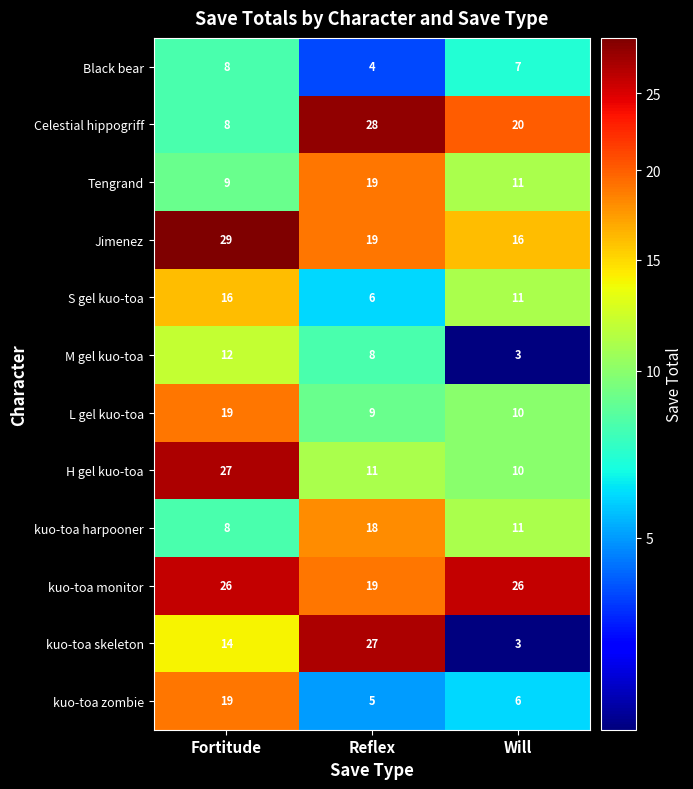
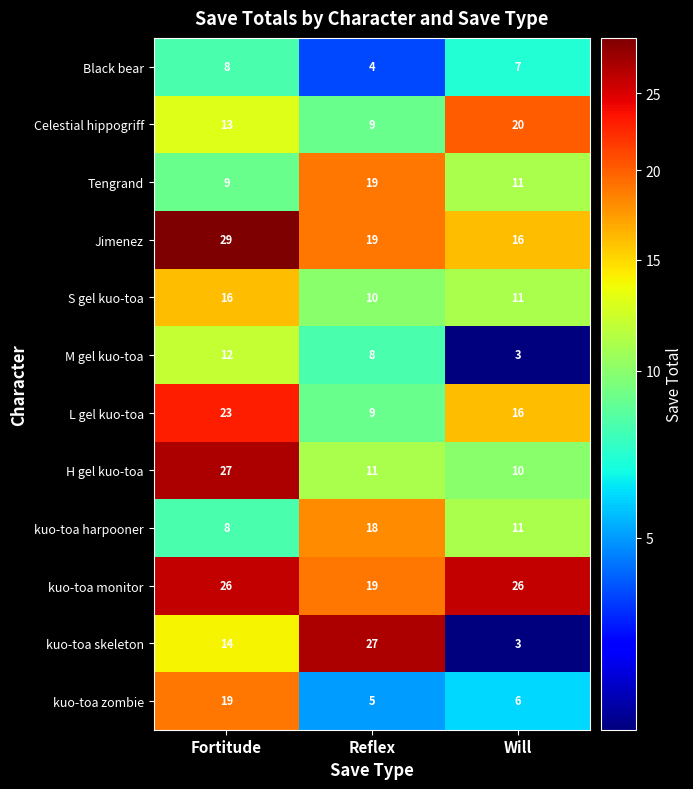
Celestial hippogriff, Fortitude: 8 -> 13
Celestial hippogriff, Reflex: 28 -> 9
S gel kuo-toa, Reflex: 6 -> 10
L gel kuo-toa, Fortitude: 19 -> 23
L gel kuo-toa, Will: 10 -> 16
